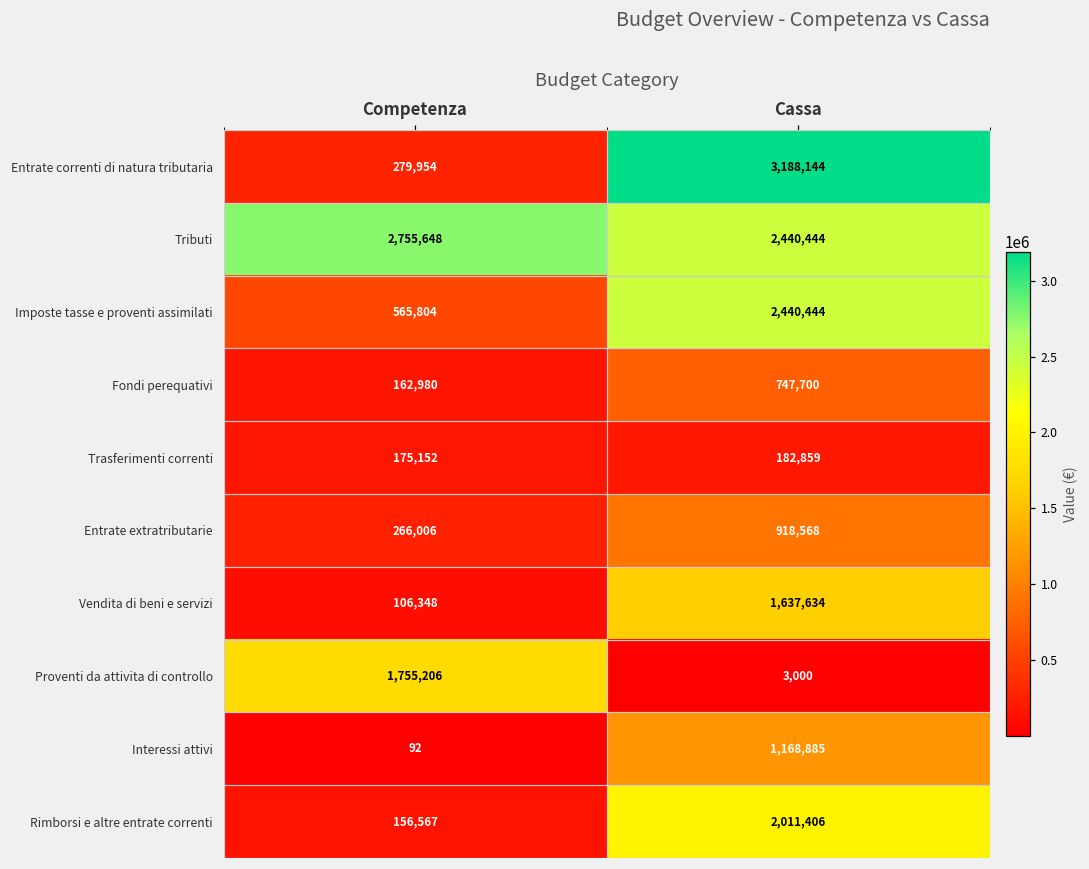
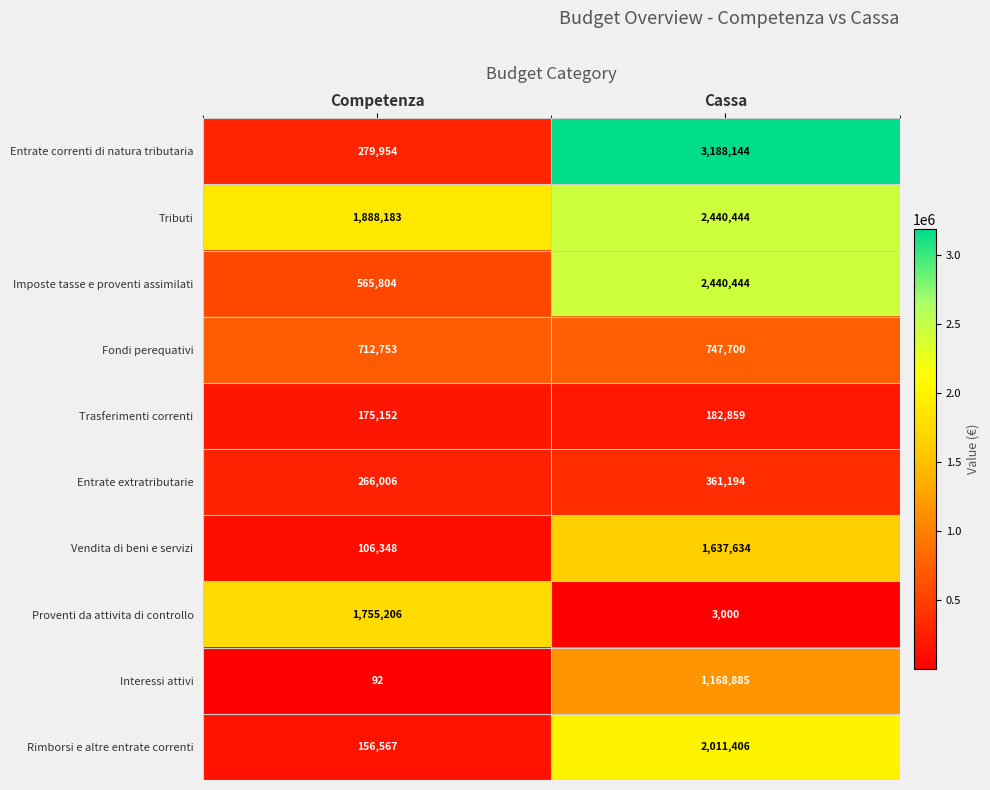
Tributi, Competenza: 2,755,648 -> 1,888,183
Fondi perequativi, Competenza: 162,980 -> 712,753
Entrate extratributarie, Cassa: 918,568 -> 361,194
